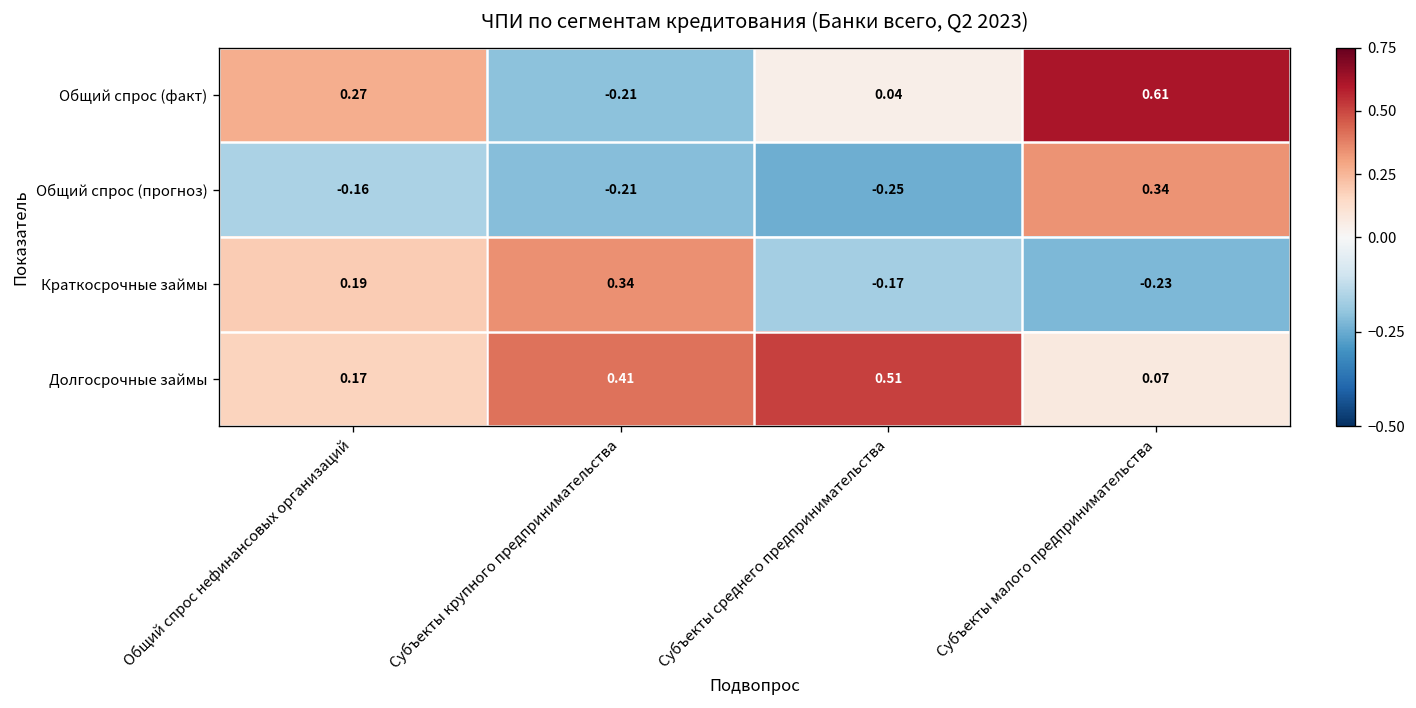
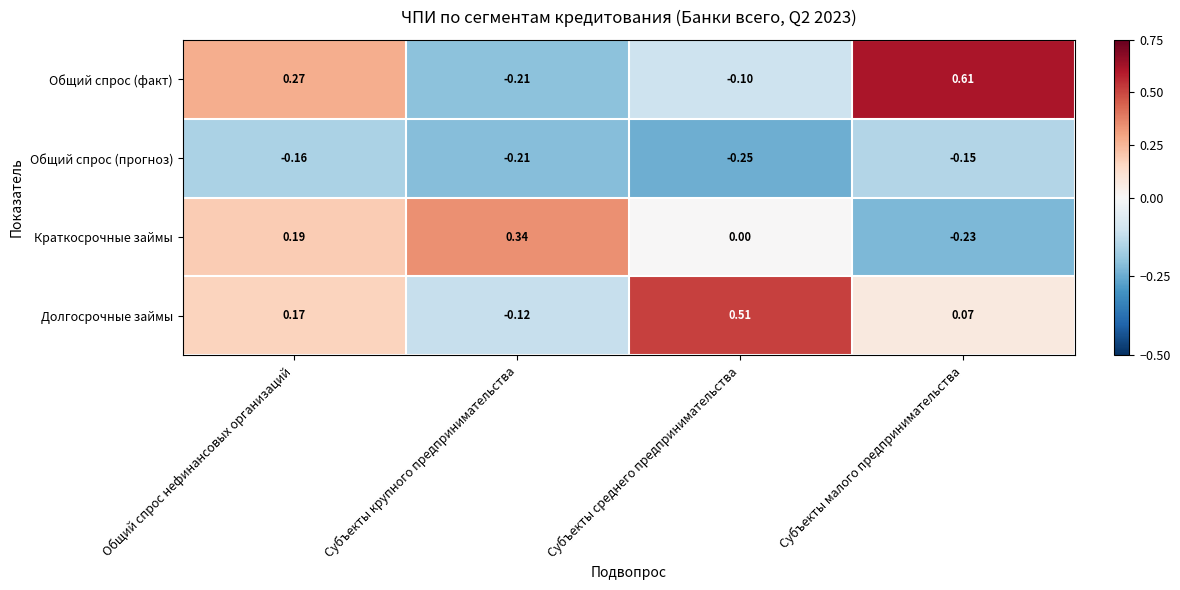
Общий спрос (факт), Субъекты среднего предпринимательства: 0.04 -> -0.10
Общий спрос (прогноз), Субъекты малого предпринимательства: 0.34 -> -0.15
Краткосрочные займы, Субъекты среднего предпринимательства: -0.17 -> 0.00
Долгосрочные займы, Субъекты крупного предпринимательства: 0.41 -> -0.12
